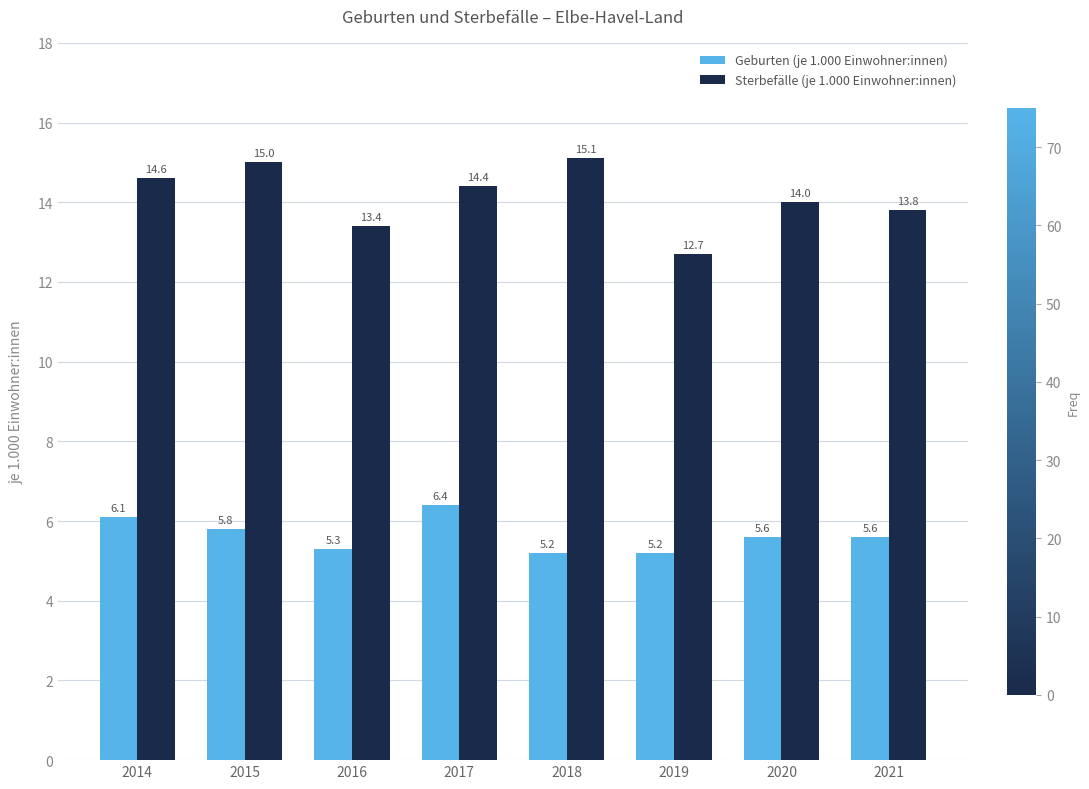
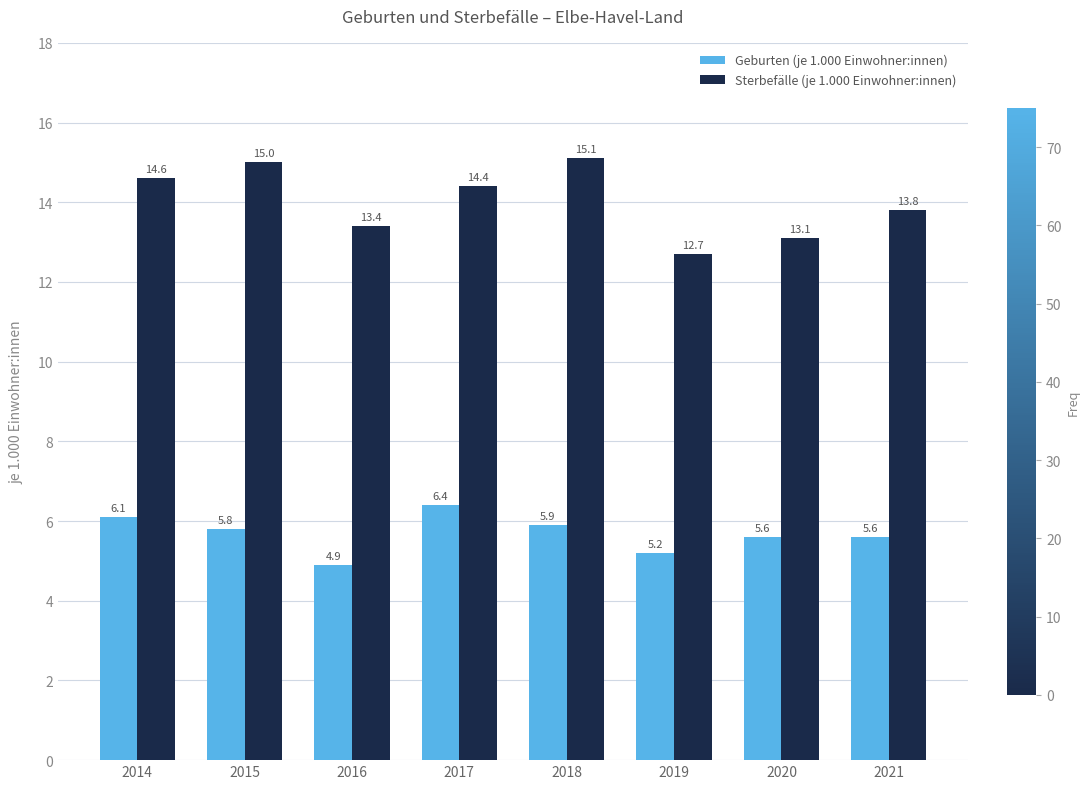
Geburten (je 1.000 Einwohner:innen), 2016: 5.3 -> 4.9
Geburten (je 1.000 Einwohner:innen), 2018: 5.2 -> 5.9
Sterbefälle (je 1.000 Einwohner:innen), 2020: 14.0 -> 13.1
